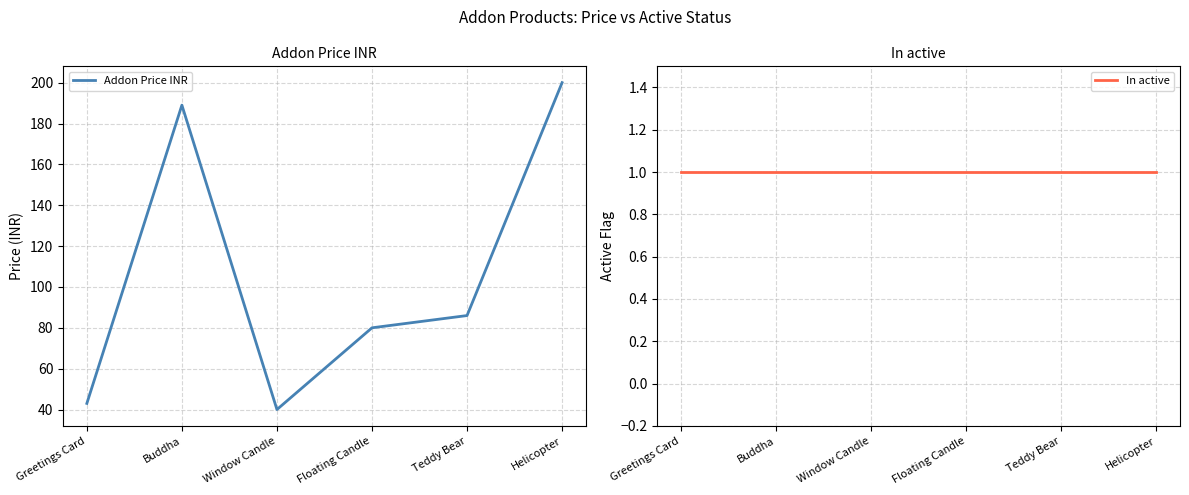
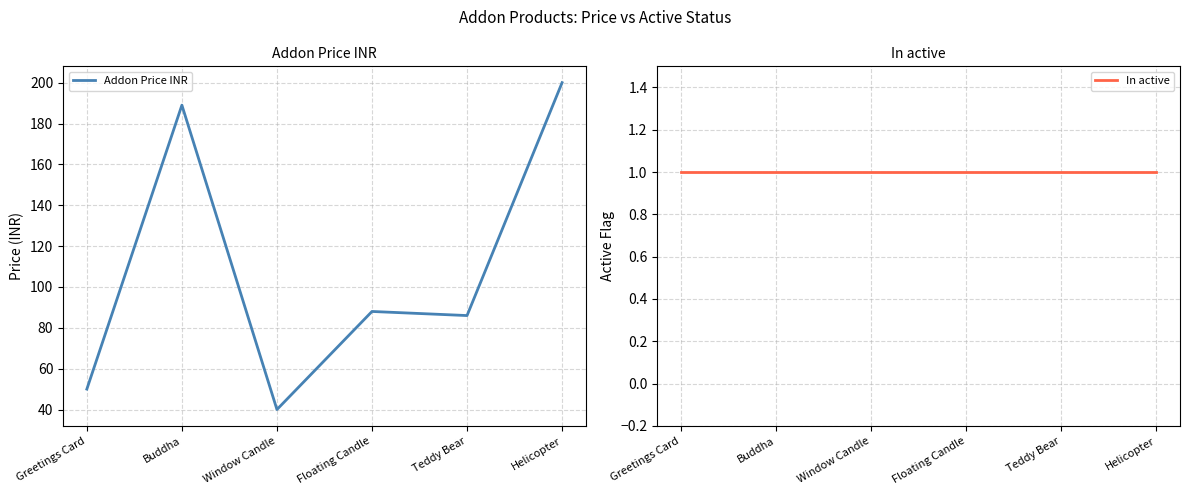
Addon Price INR, Greetings Card: 43 -> 50
Addon Price INR, Floating Candle: 80 -> 88
